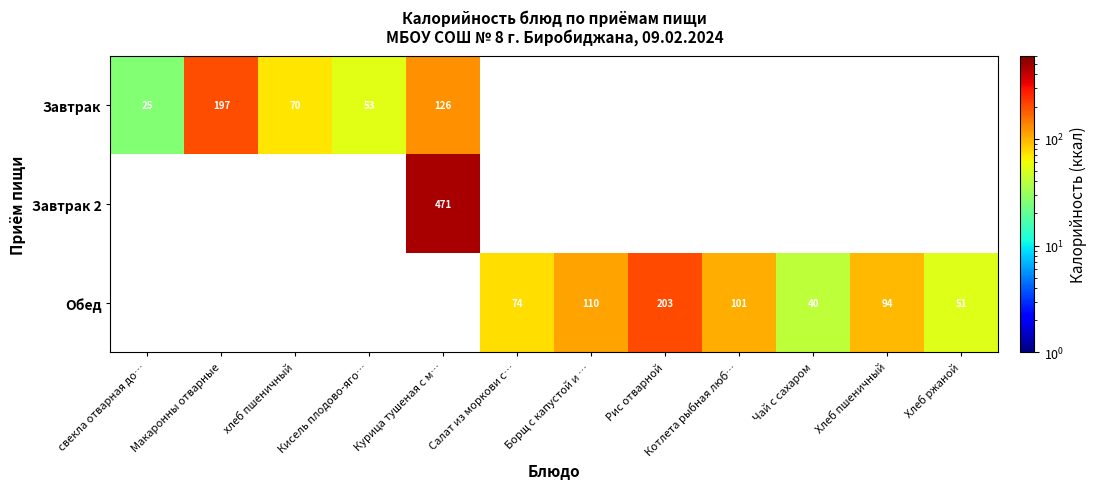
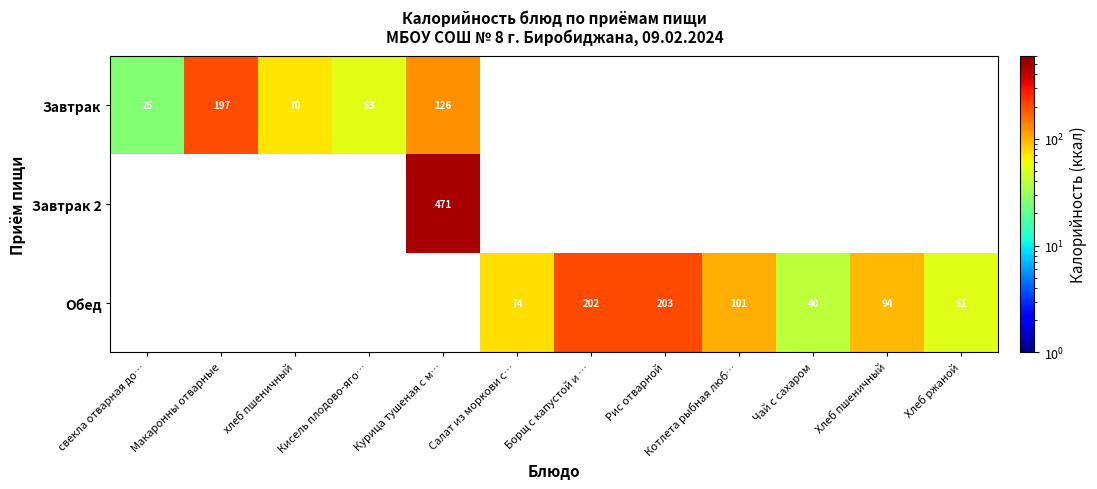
Обед, Борщ с капустой и …: 110 -> 202
